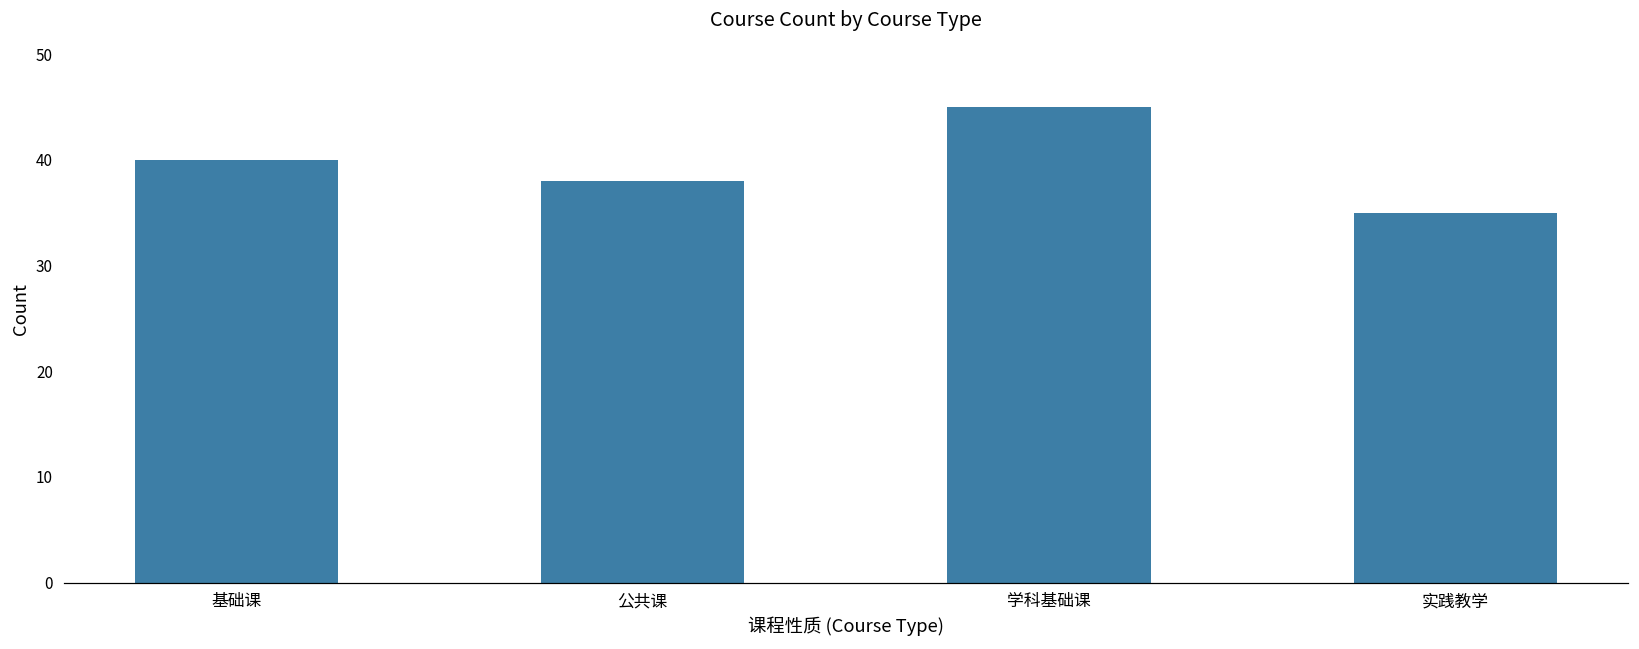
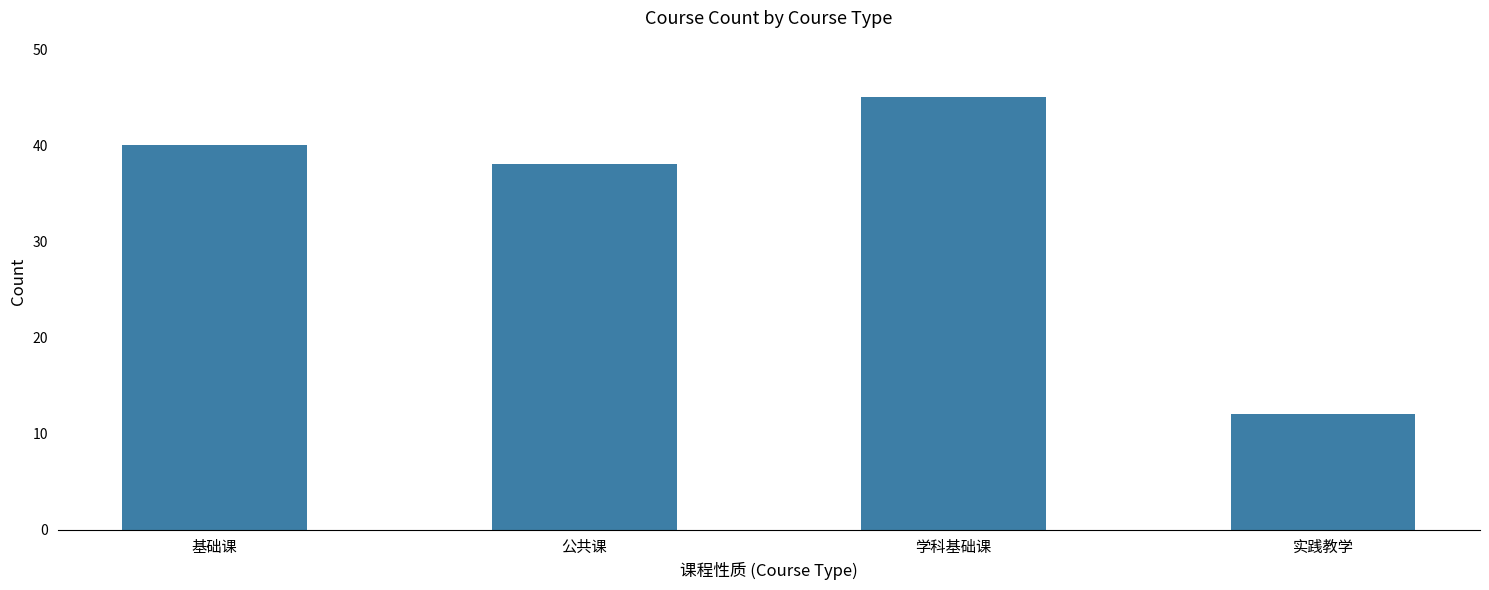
实践教学: 35 -> 12
